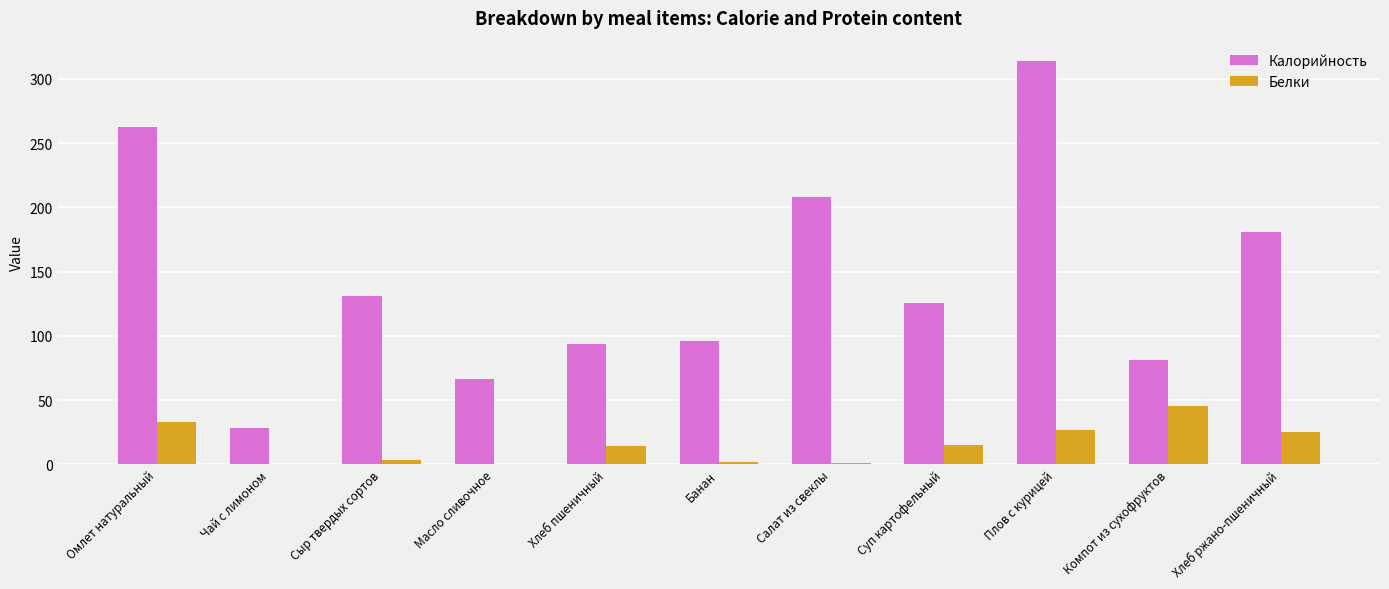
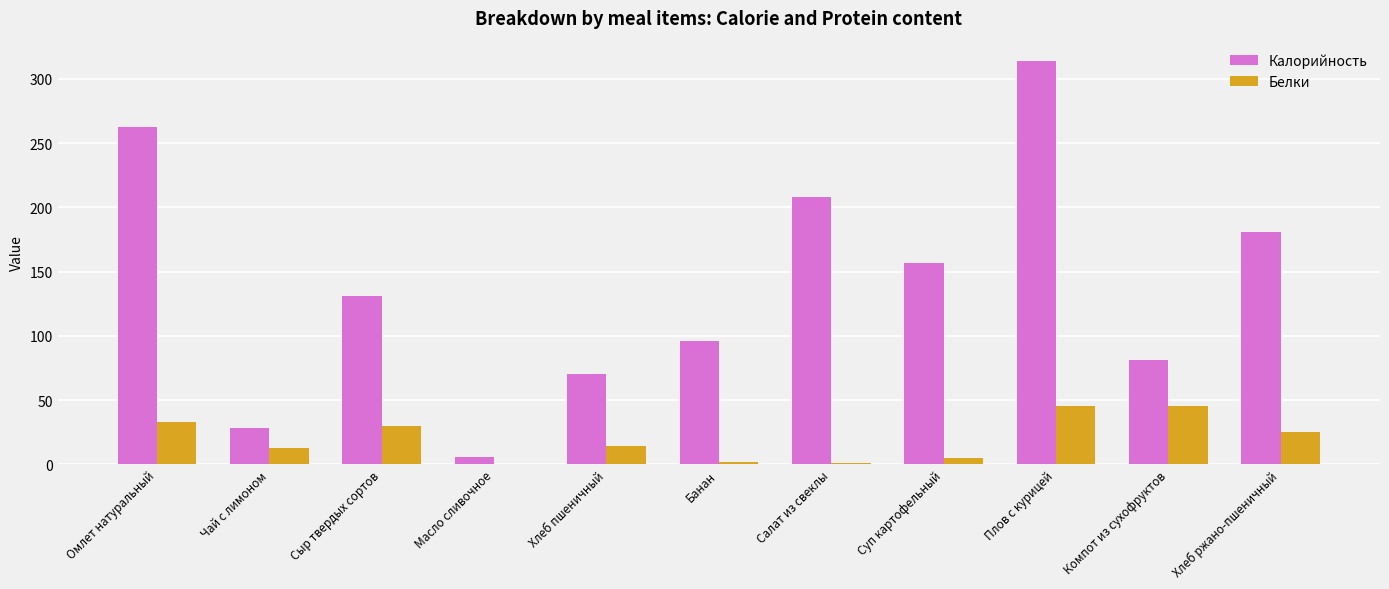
Белки, Чай с лимоном: 0 -> 12
Белки, Сыр твердых сортов: 4 -> 30
Калорийность, Масло сливочное: 66 -> 6
Калорийность, Хлеб пшеничный: 94 -> 70
Калорийность, Суп картофельный: 126 -> 157
Белки, Суп картофельный: 15 -> 5
Белки, Плов с курицей: 27 -> 46
